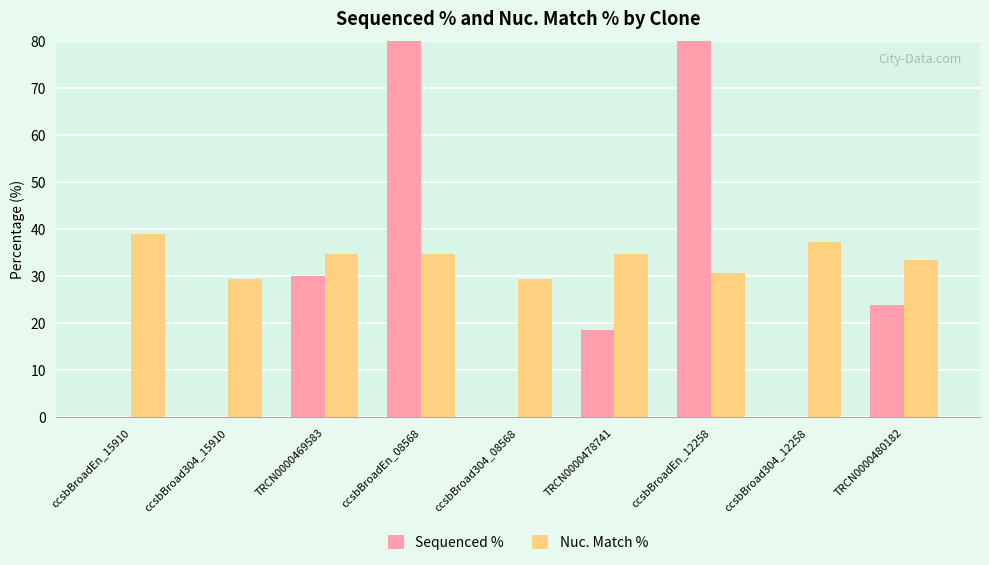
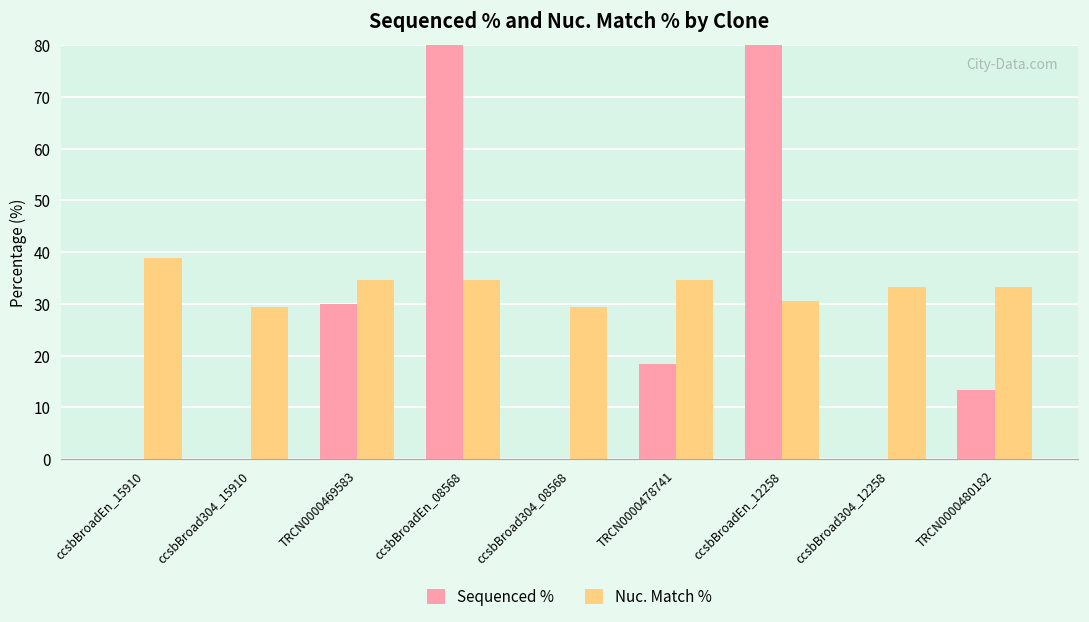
Nuc. Match %, ccsbBroad304_12258: 37 -> 33
Sequenced %, TRCN0000480182: 24 -> 13
